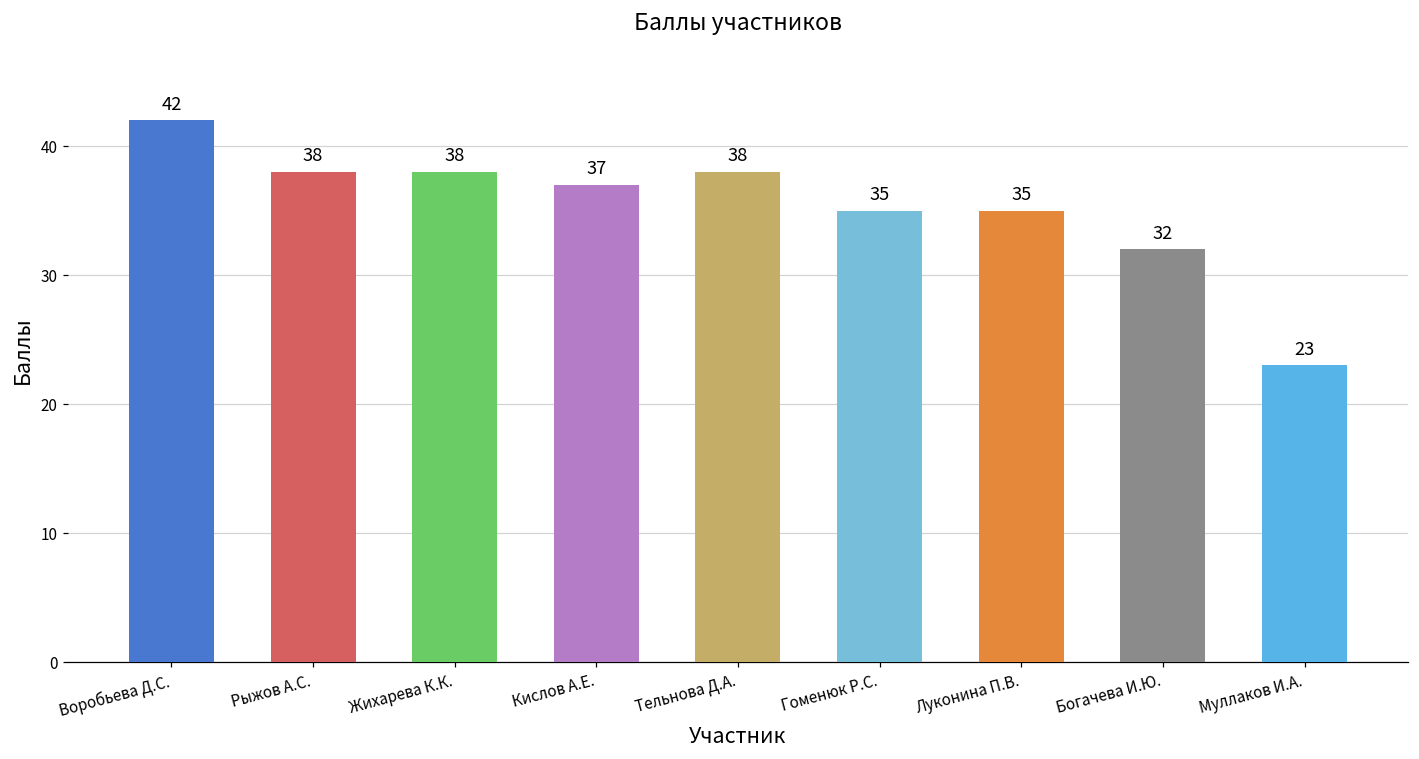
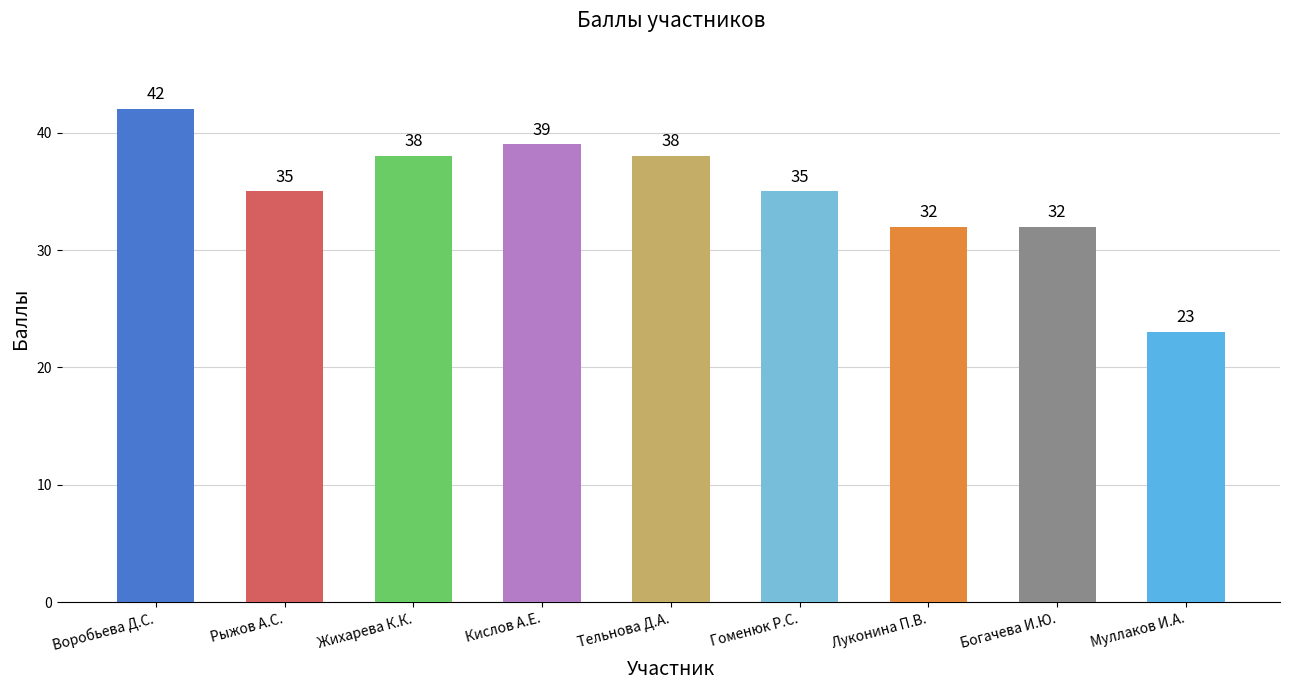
Рыжов А.С.: 38 -> 35
Кислов А.Е.: 37 -> 39
Луконина П.В.: 35 -> 32
